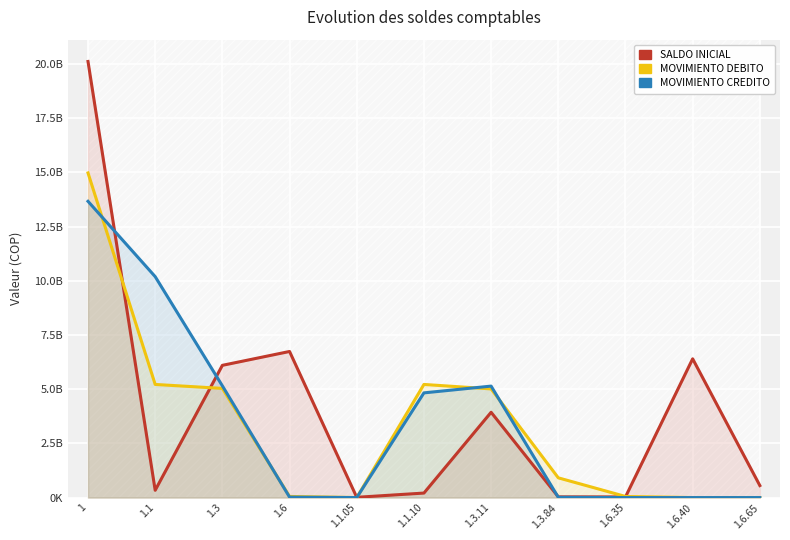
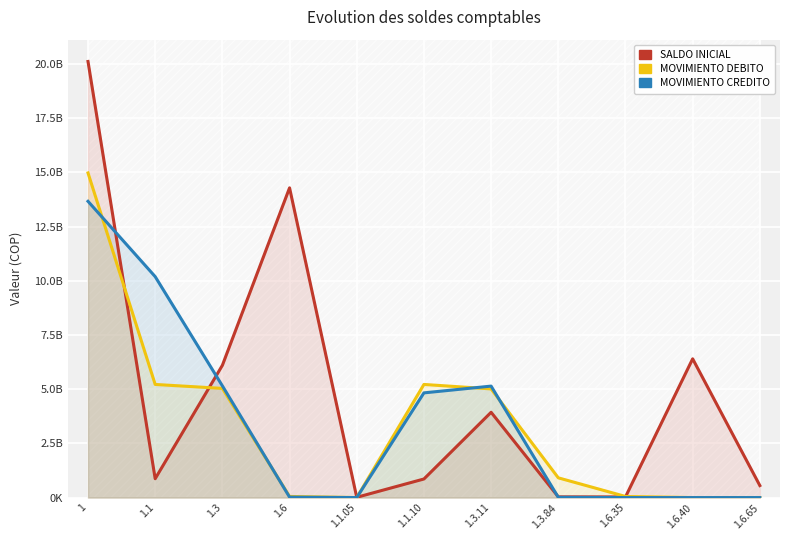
SALDO INICIAL, 1.1: 300000000 -> 900000000
SALDO INICIAL, 1.6: 6700000000 -> 14300000000
SALDO INICIAL, 1.1.10: 200000000 -> 900000000
